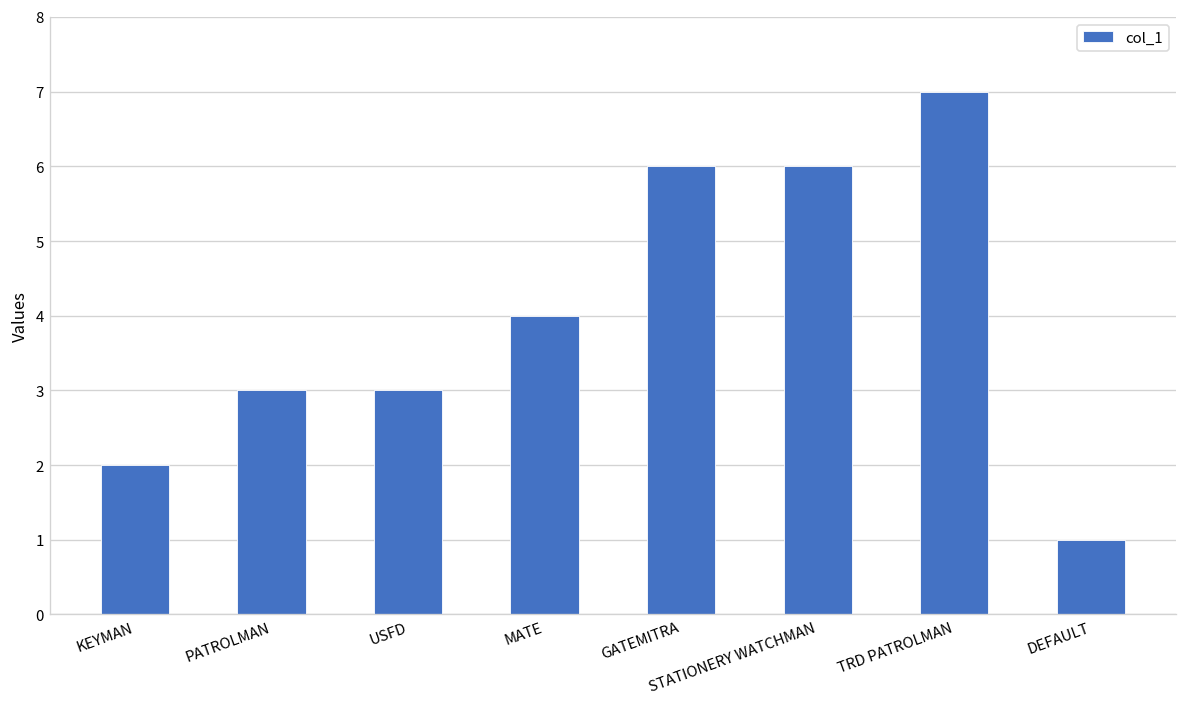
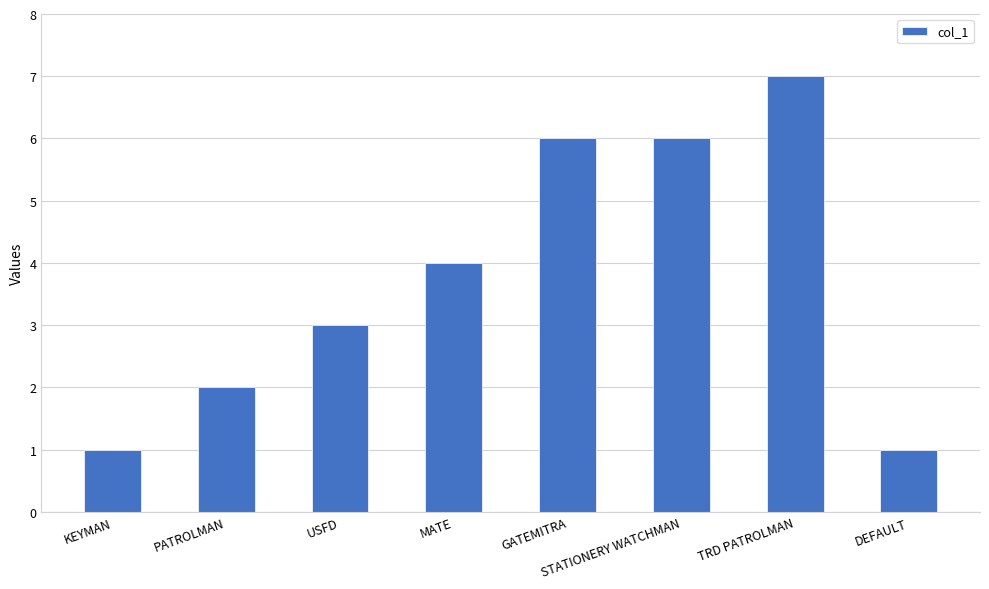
KEYMAN: 2 -> 1
PATROLMAN: 3 -> 2
